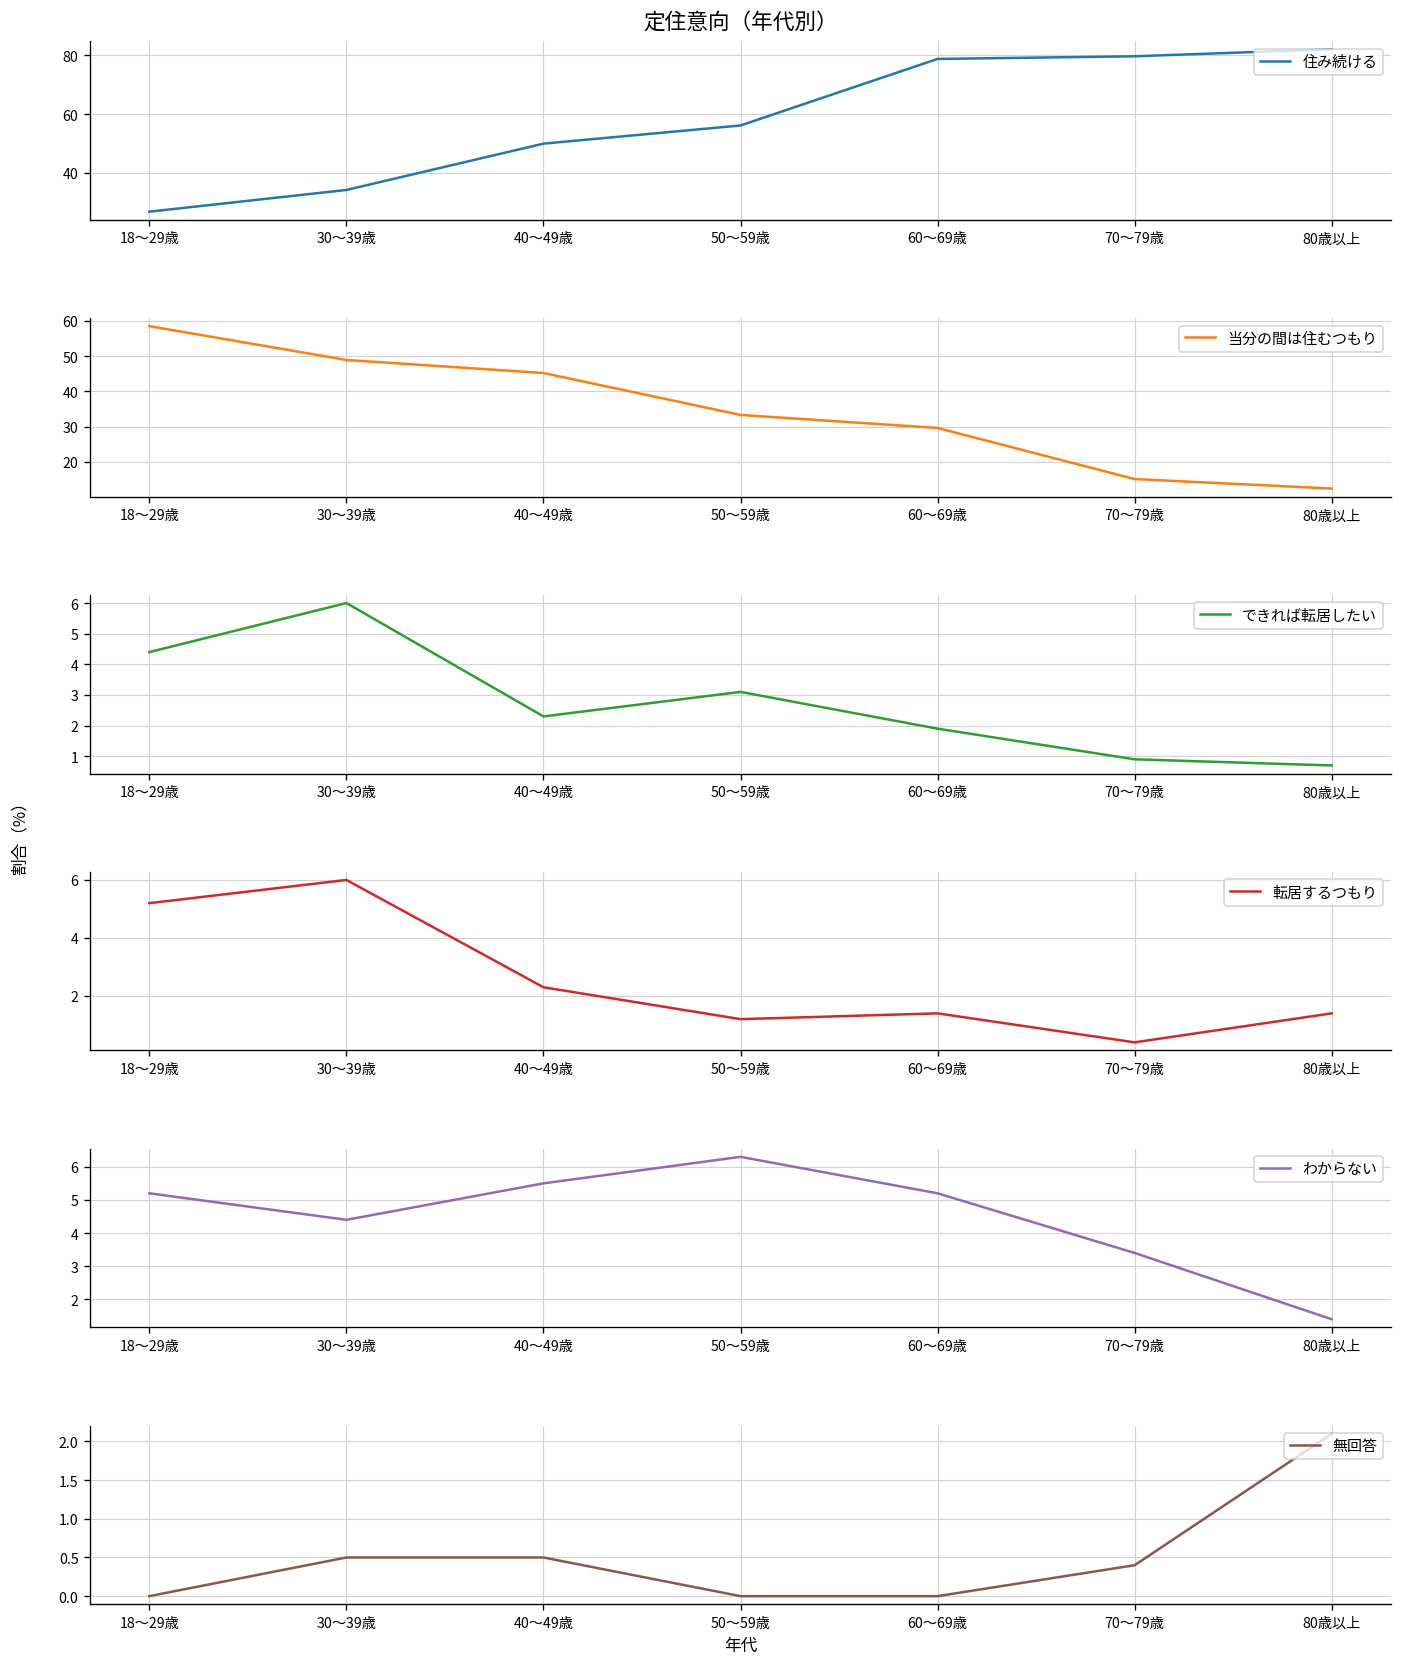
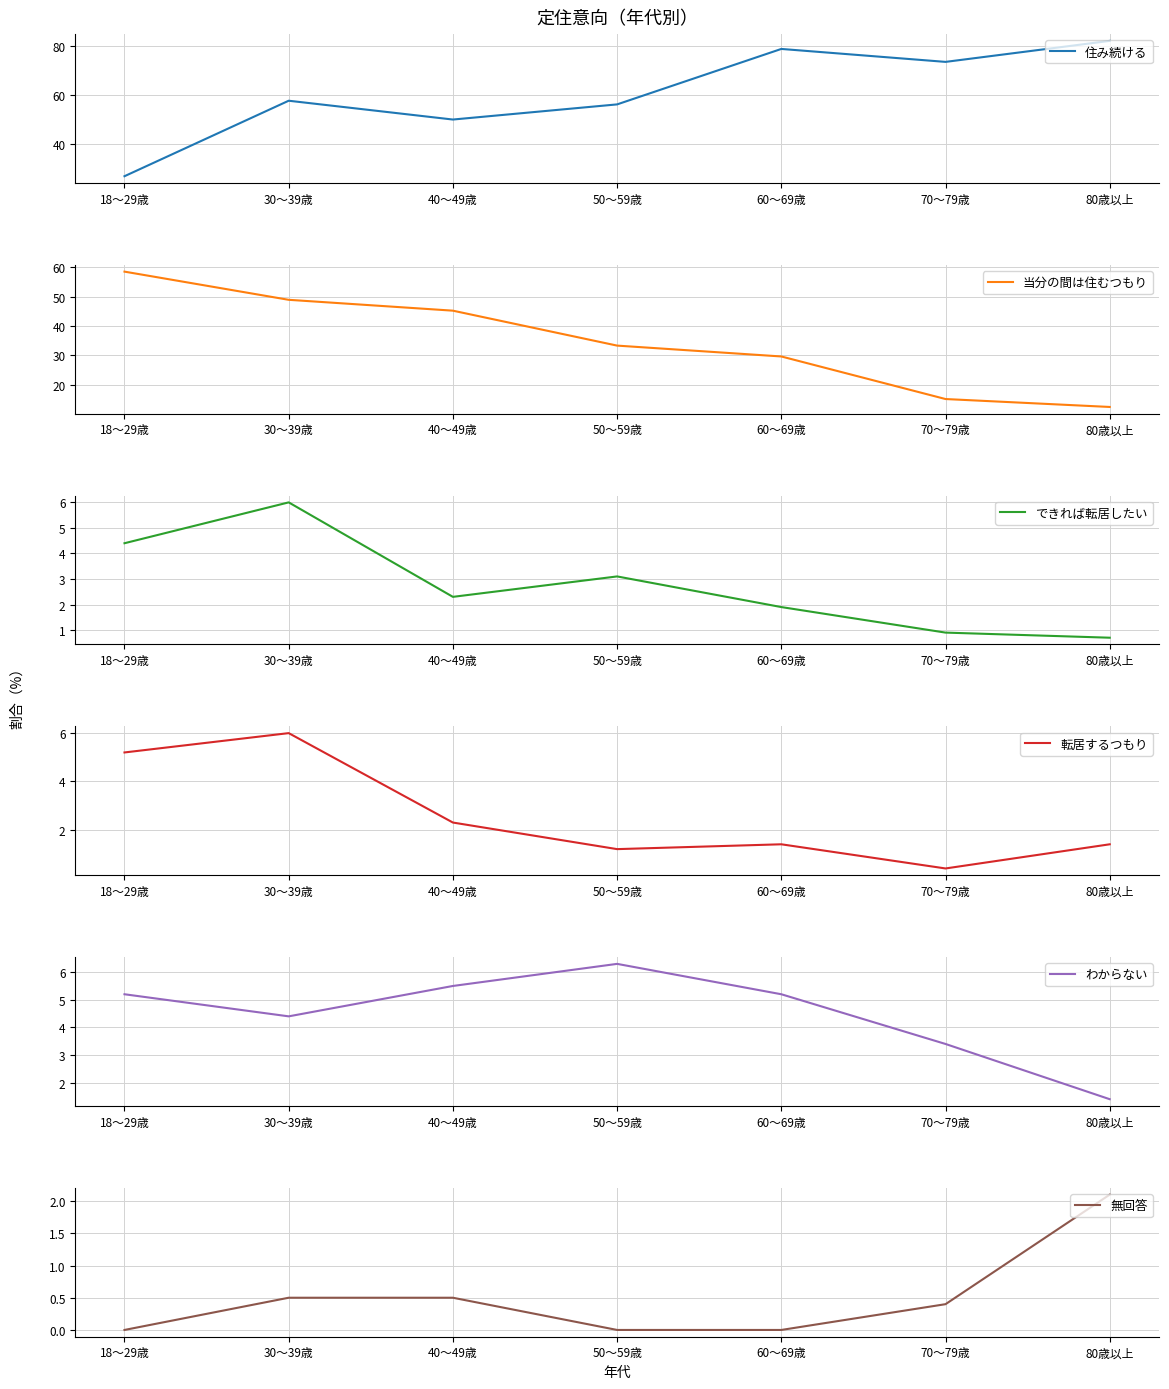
定住意向（年代別）, 30～39歳: 34 -> 58
定住意向（年代別）, 70～79歳: 80 -> 74
